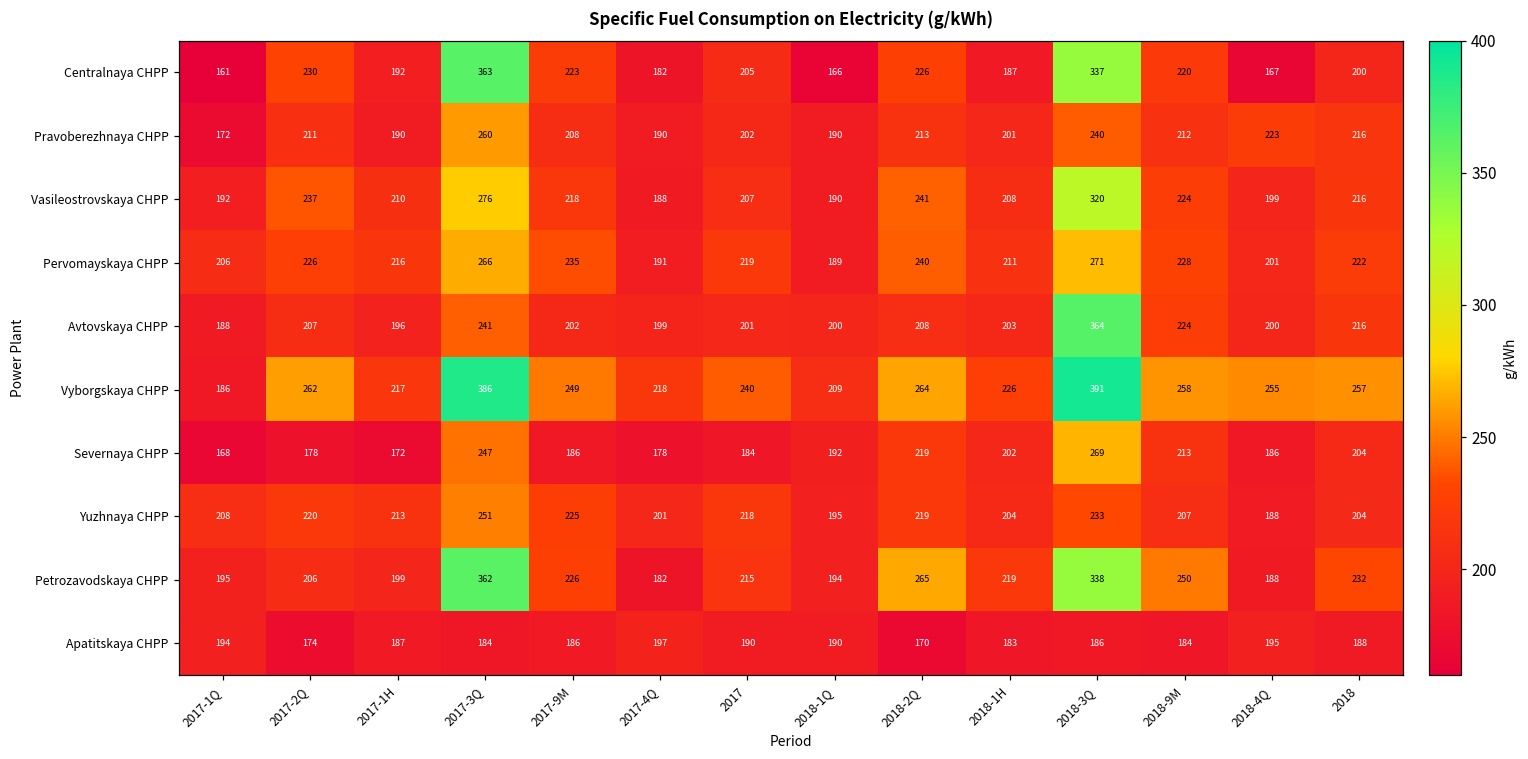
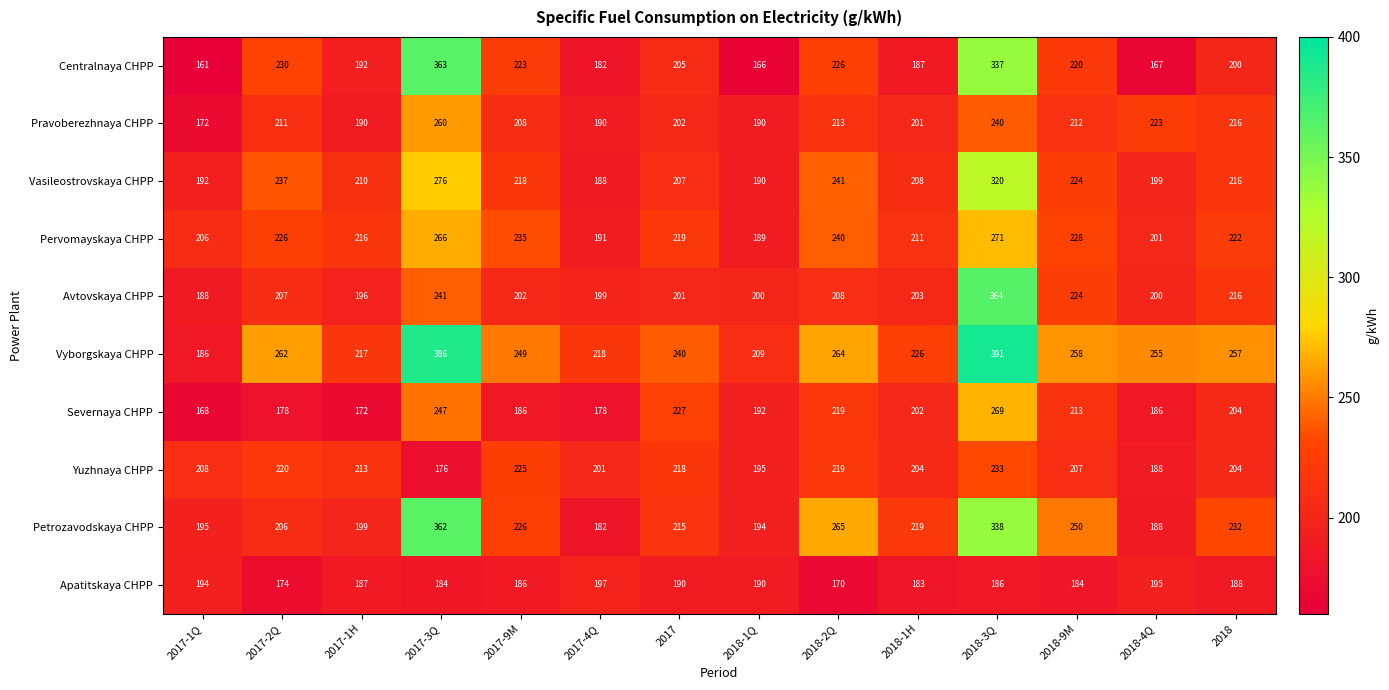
Severnaya CHPP, 2017: 184 -> 227
Yuzhnaya CHPP, 2017-3Q: 251 -> 176
